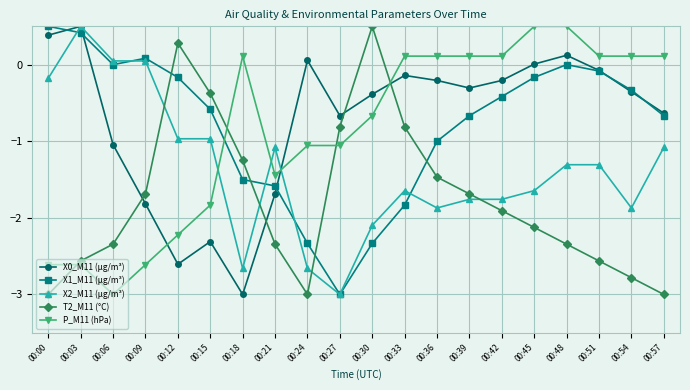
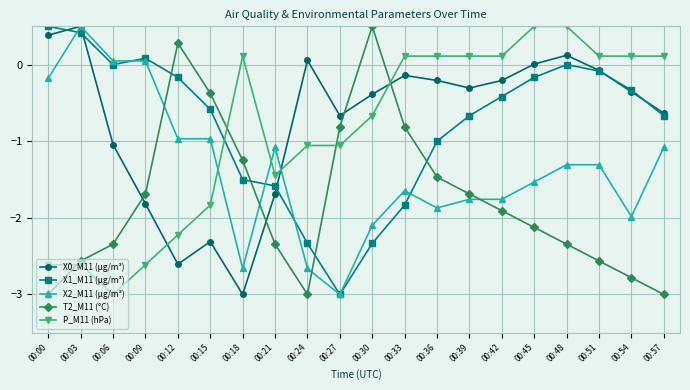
X2_M11 (μg/m³), 00:45: -1.6 -> -1.5
X2_M11 (μg/m³), 00:54: -1.9 -> -2.0
